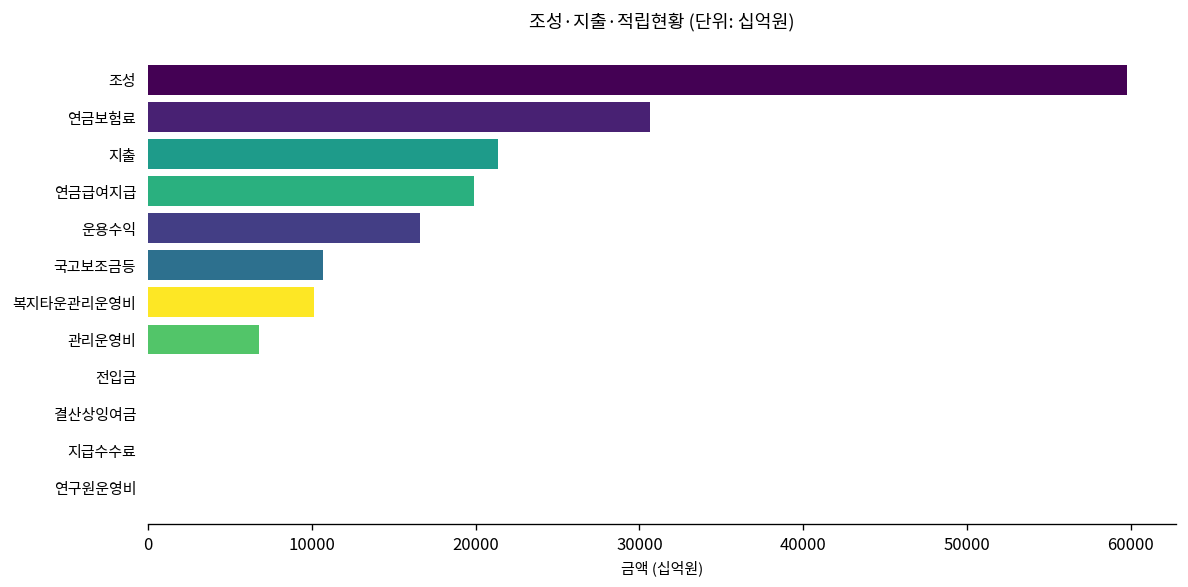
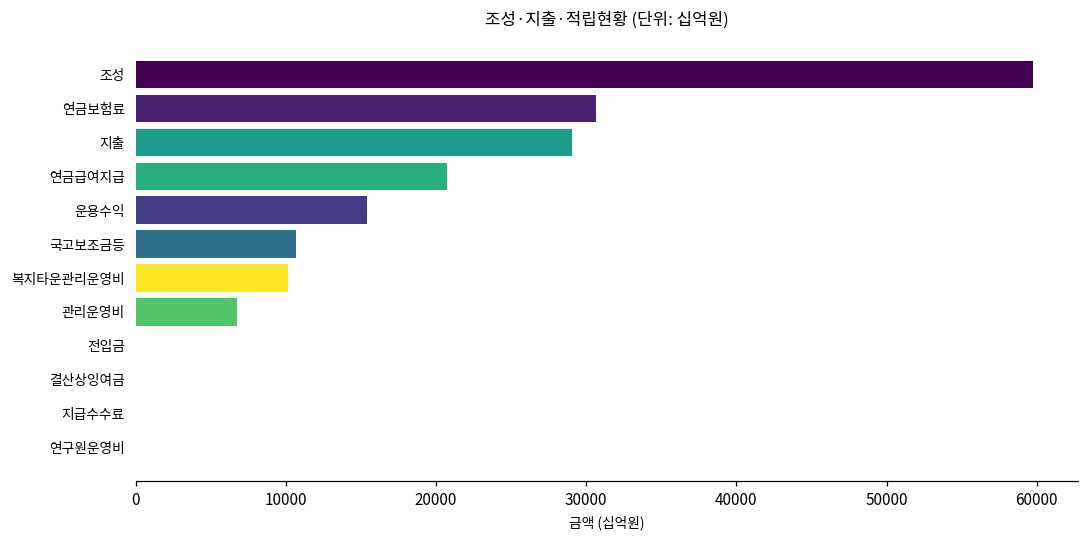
지출: 21400 -> 29000
연금급여지급: 19900 -> 20800
운용수익: 16600 -> 15400
